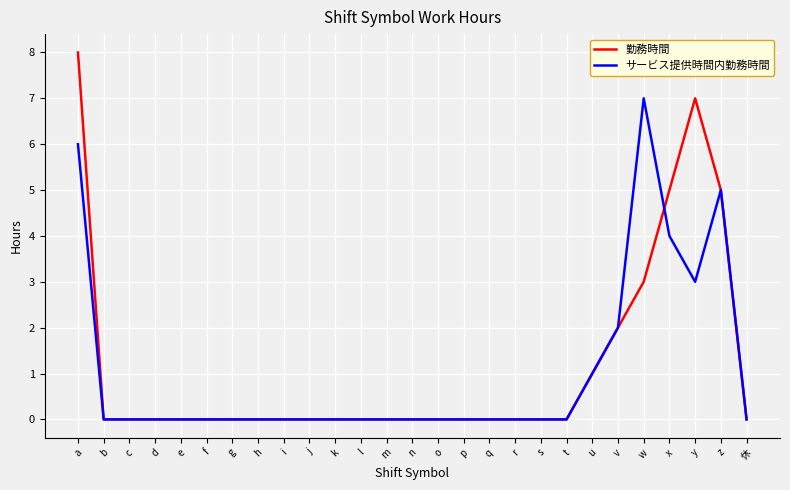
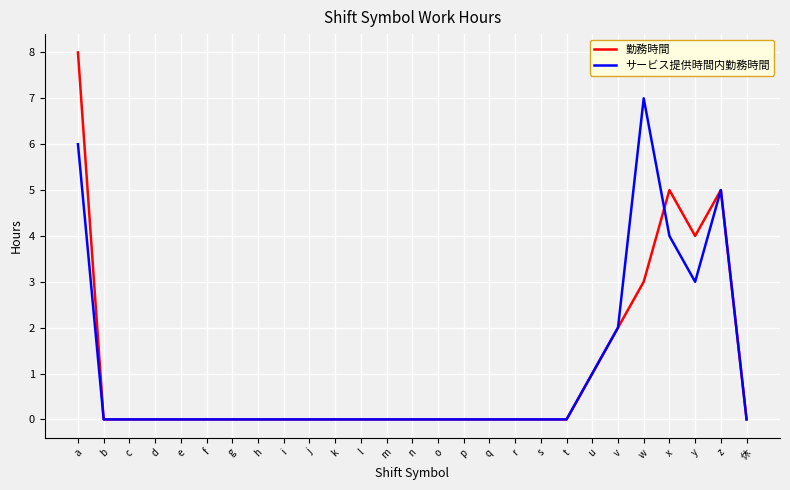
勤務時間, y: 7 -> 4
